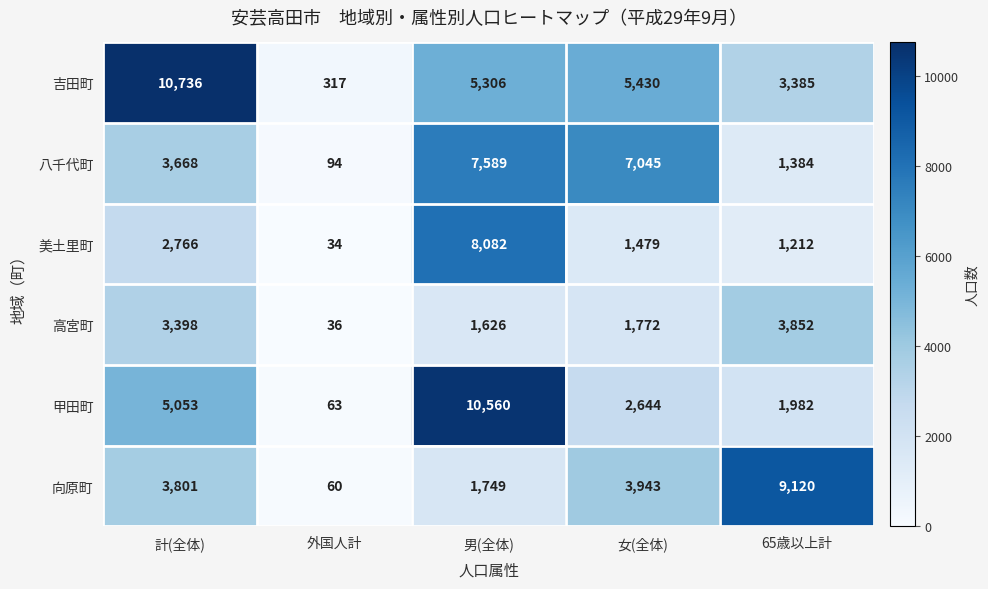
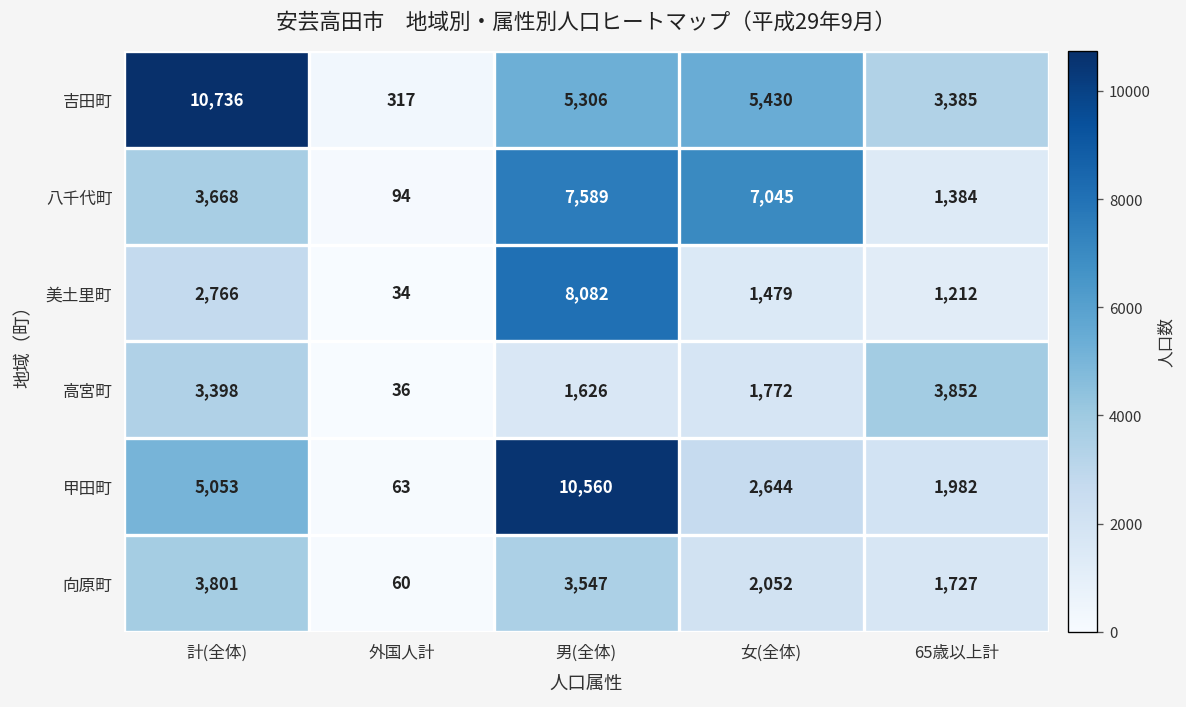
向原町, 男(全体): 1,749 -> 3,547
向原町, 女(全体): 3,943 -> 2,052
向原町, 65歳以上計: 9,120 -> 1,727
